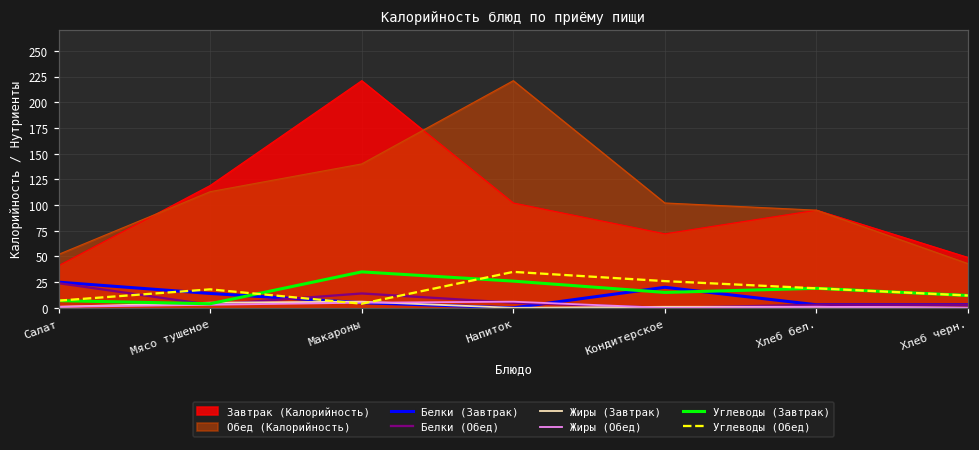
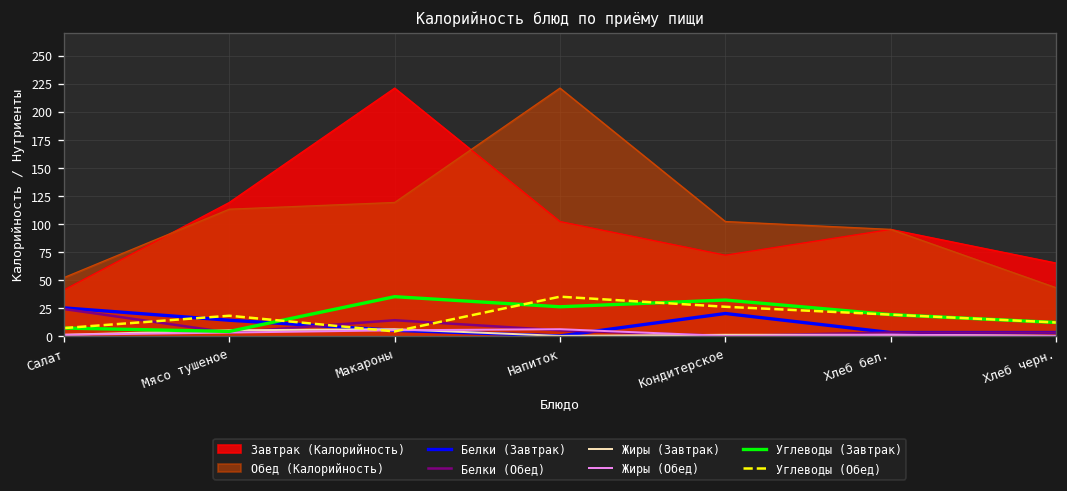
Обед (Калорийность), Макароны: 140 -> 120
Углеводы (Завтрак), Кондитерское: 20 -> 30
Завтрак (Калорийность), Хлеб черн.: 50 -> 70
